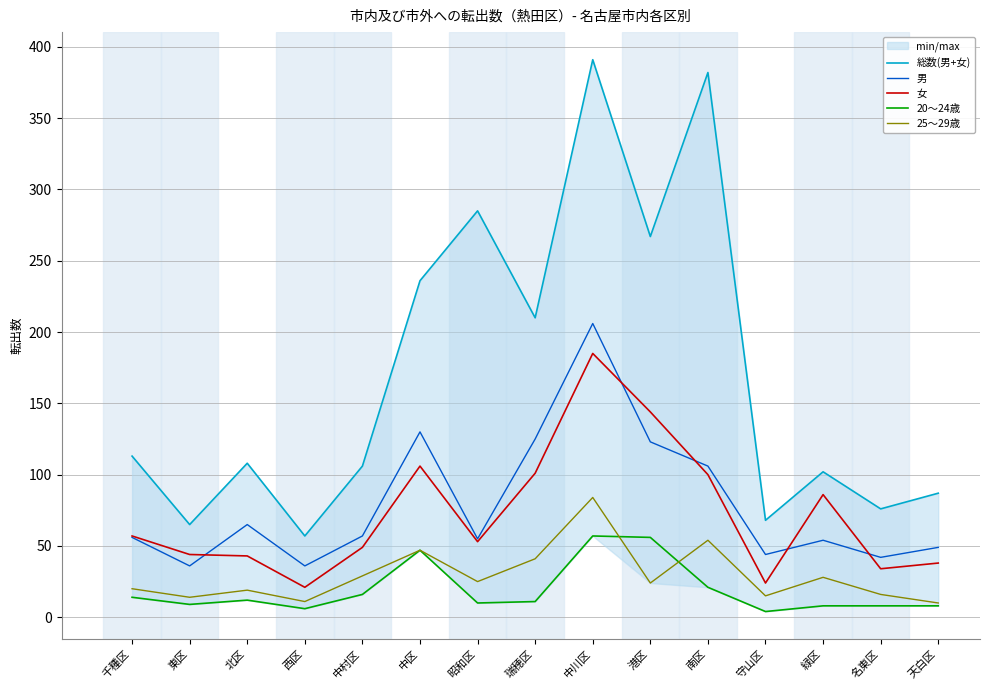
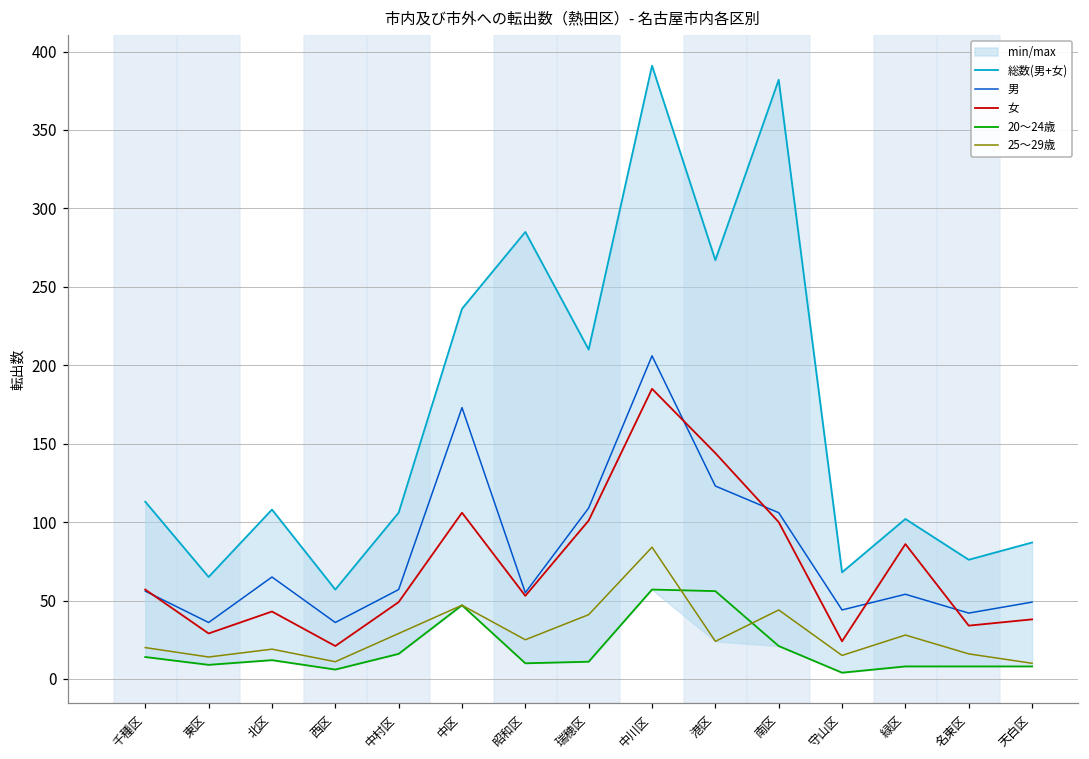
女, 東区: 44 -> 29
男, 中区: 130 -> 173
男, 瑞穂区: 125 -> 109
25～29歳, 南区: 54 -> 44
